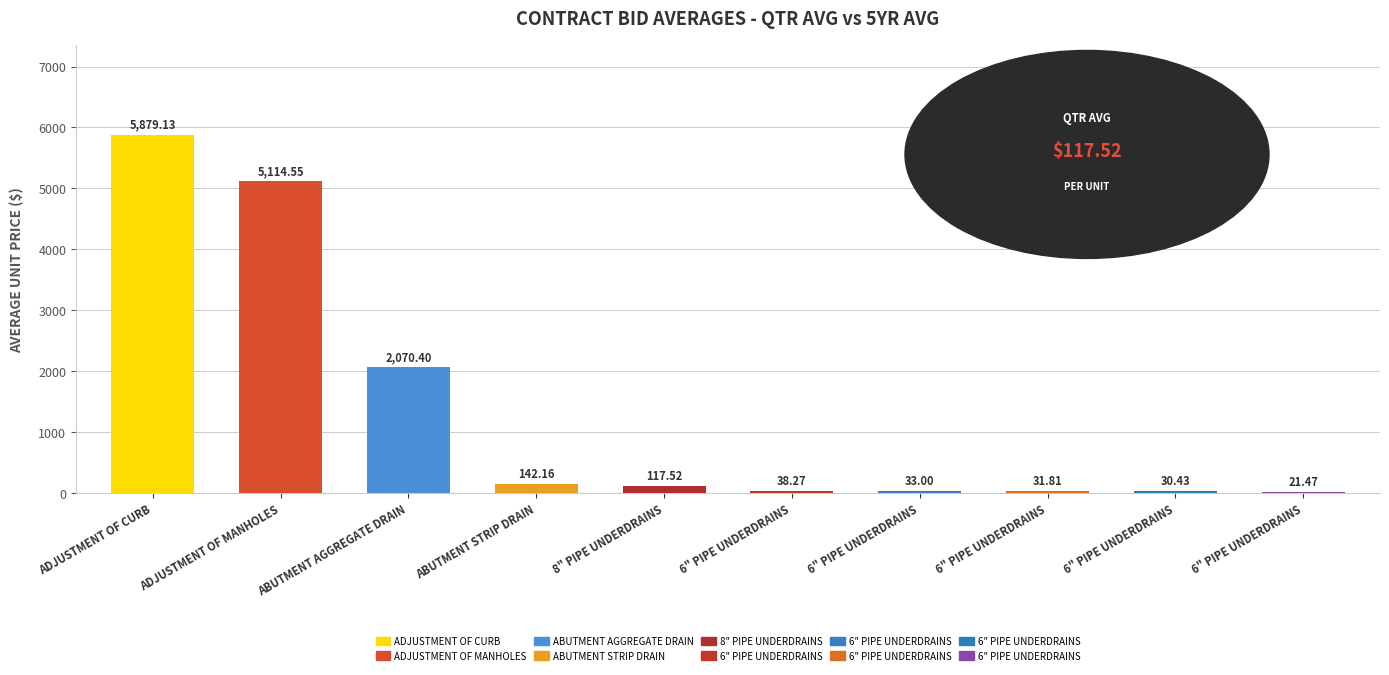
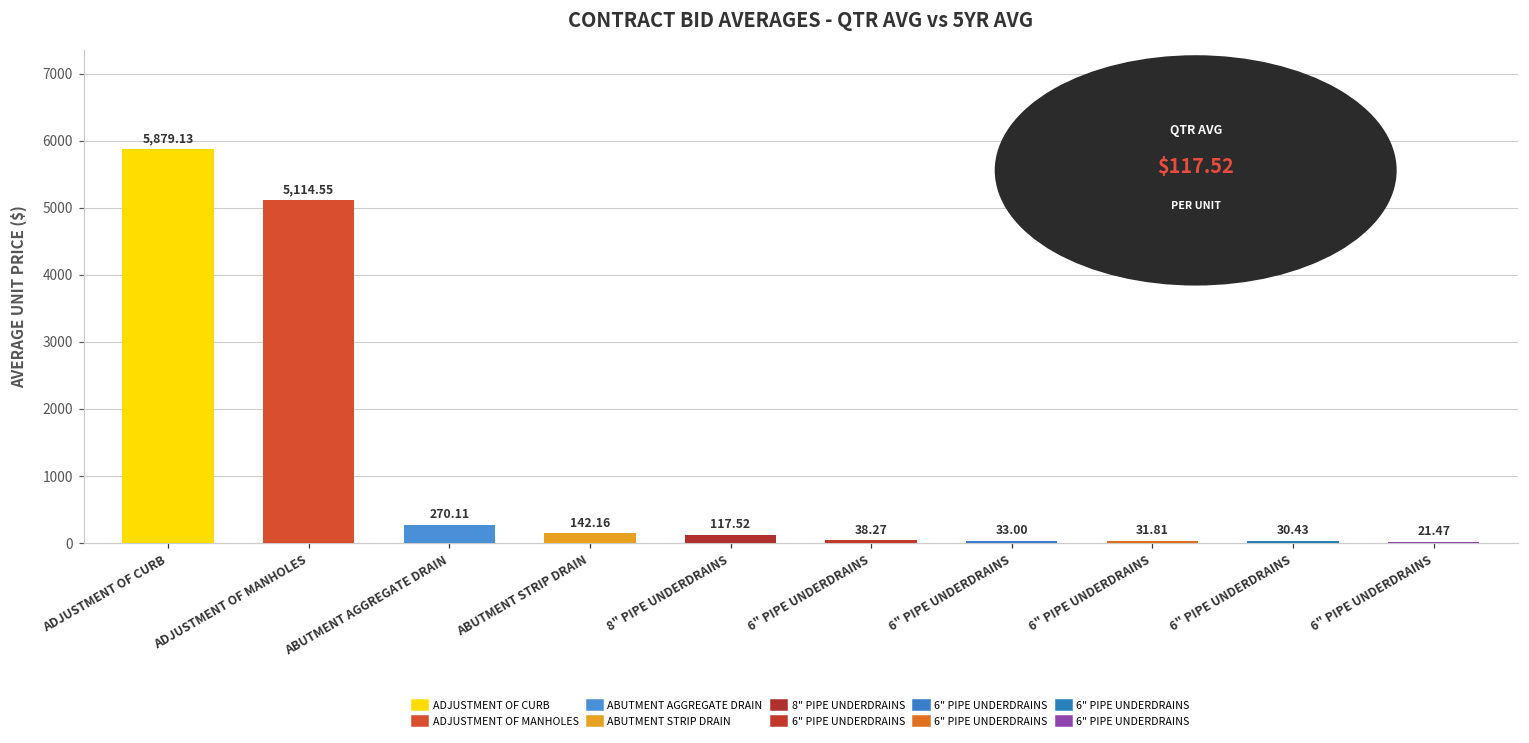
ABUTMENT AGGREGATE DRAIN: 2,070.40 -> 270.11
